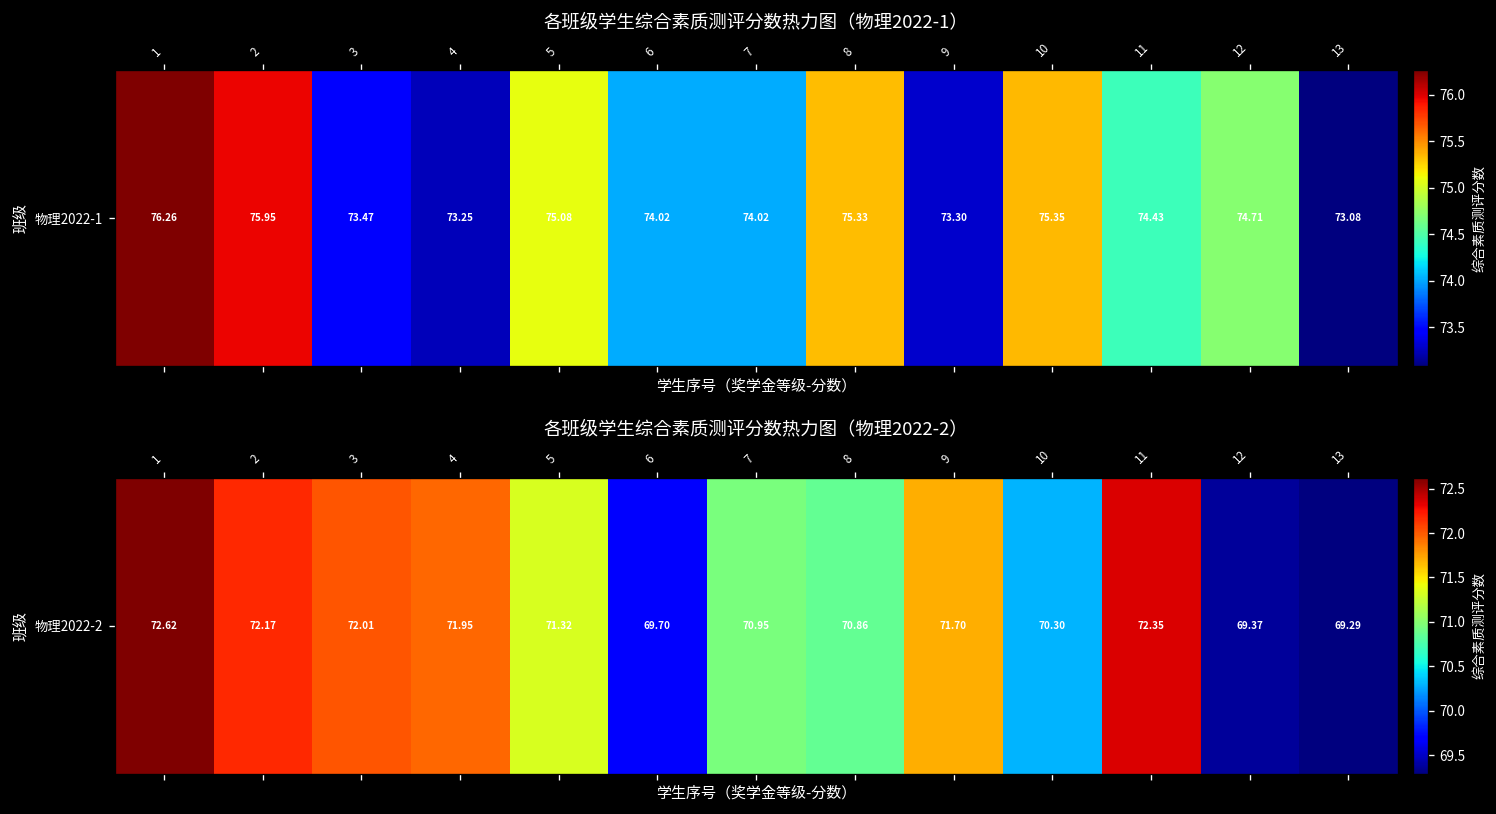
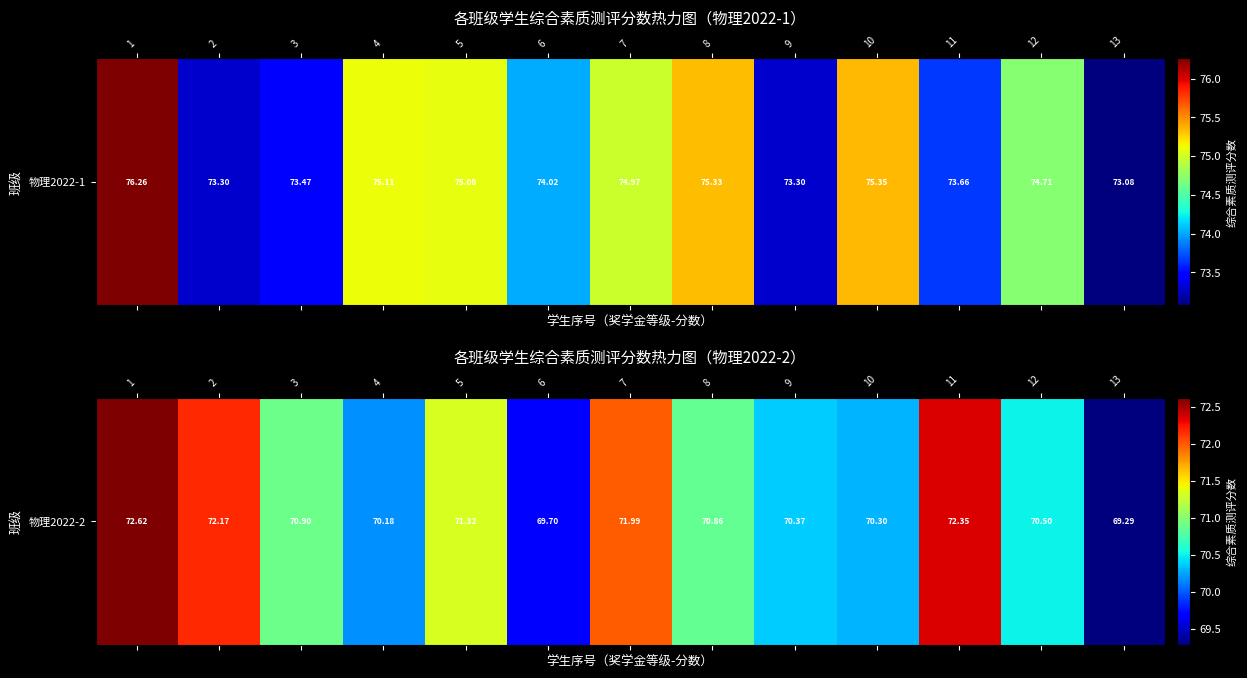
各班级学生综合素质测评分数热力图（物理2022-1）, 物理2022-1, 2: 75.95 -> 73.30
各班级学生综合素质测评分数热力图（物理2022-1）, 物理2022-1, 4: 73.25 -> 75.11
各班级学生综合素质测评分数热力图（物理2022-1）, 物理2022-1, 7: 74.02 -> 74.97
各班级学生综合素质测评分数热力图（物理2022-1）, 物理2022-1, 11: 74.43 -> 73.66
各班级学生综合素质测评分数热力图（物理2022-2）, 物理2022-2, 3: 72.01 -> 70.90
各班级学生综合素质测评分数热力图（物理2022-2）, 物理2022-2, 4: 71.95 -> 70.18
各班级学生综合素质测评分数热力图（物理2022-2）, 物理2022-2, 7: 70.95 -> 71.99
各班级学生综合素质测评分数热力图（物理2022-2）, 物理2022-2, 9: 71.70 -> 70.37
各班级学生综合素质测评分数热力图（物理2022-2）, 物理2022-2, 12: 69.37 -> 70.50
